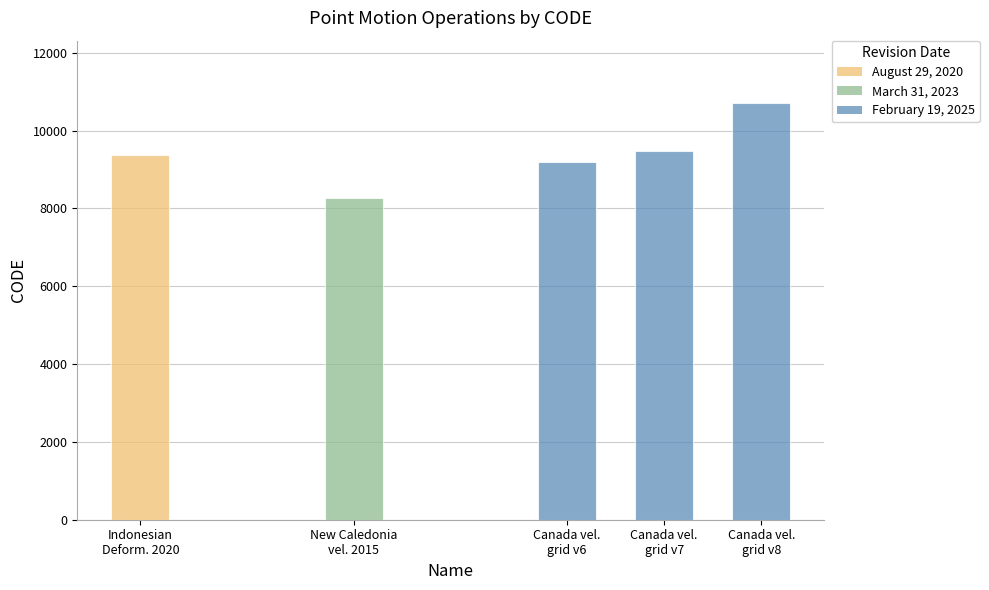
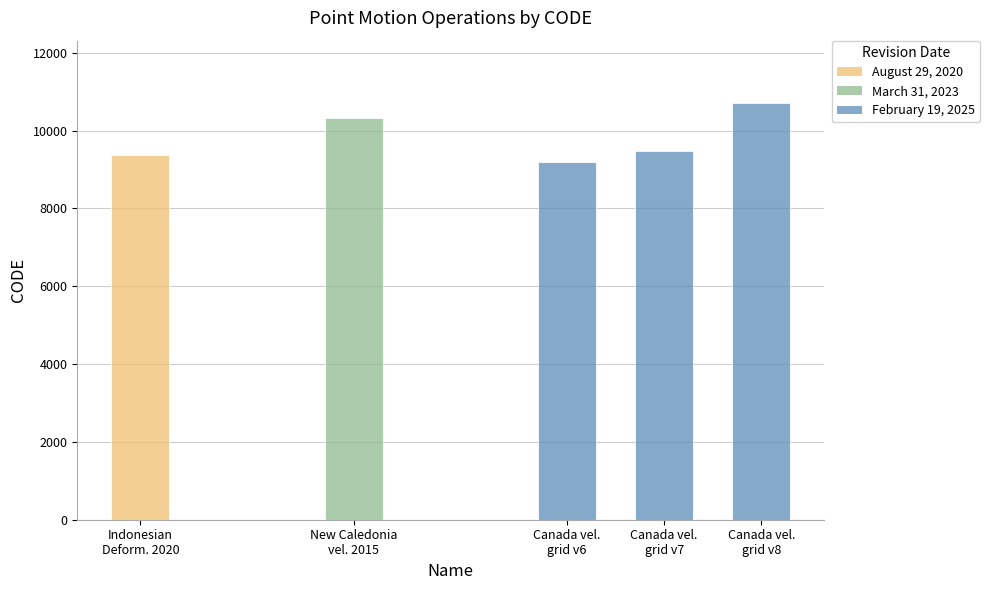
New Caledonia vel. 2015: 8300 -> 10300
